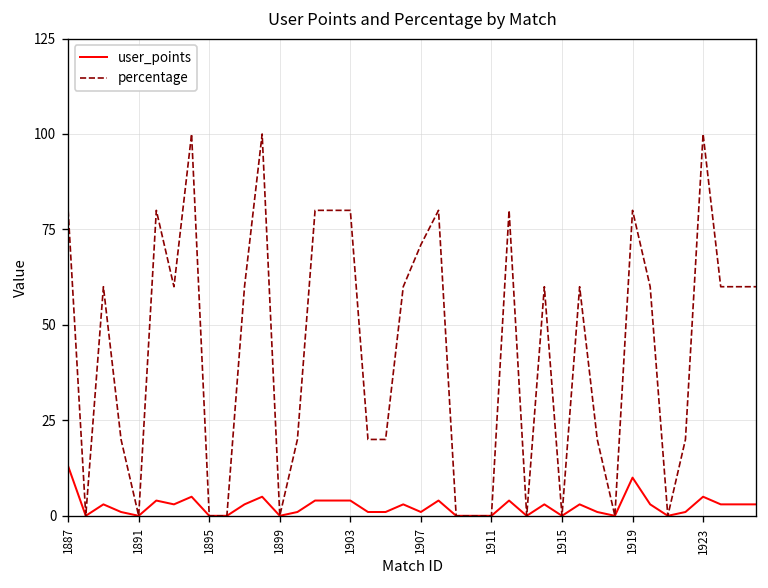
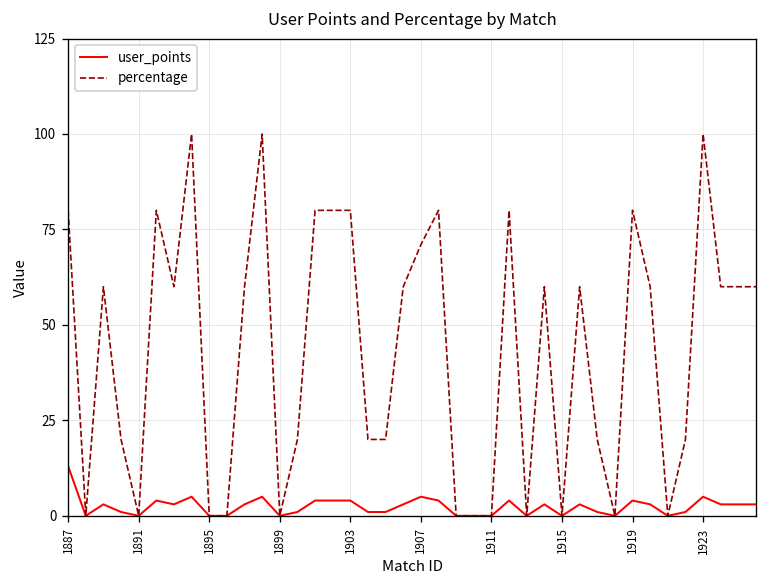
user_points, 1907: 1 -> 5
user_points, 1919: 10 -> 4
